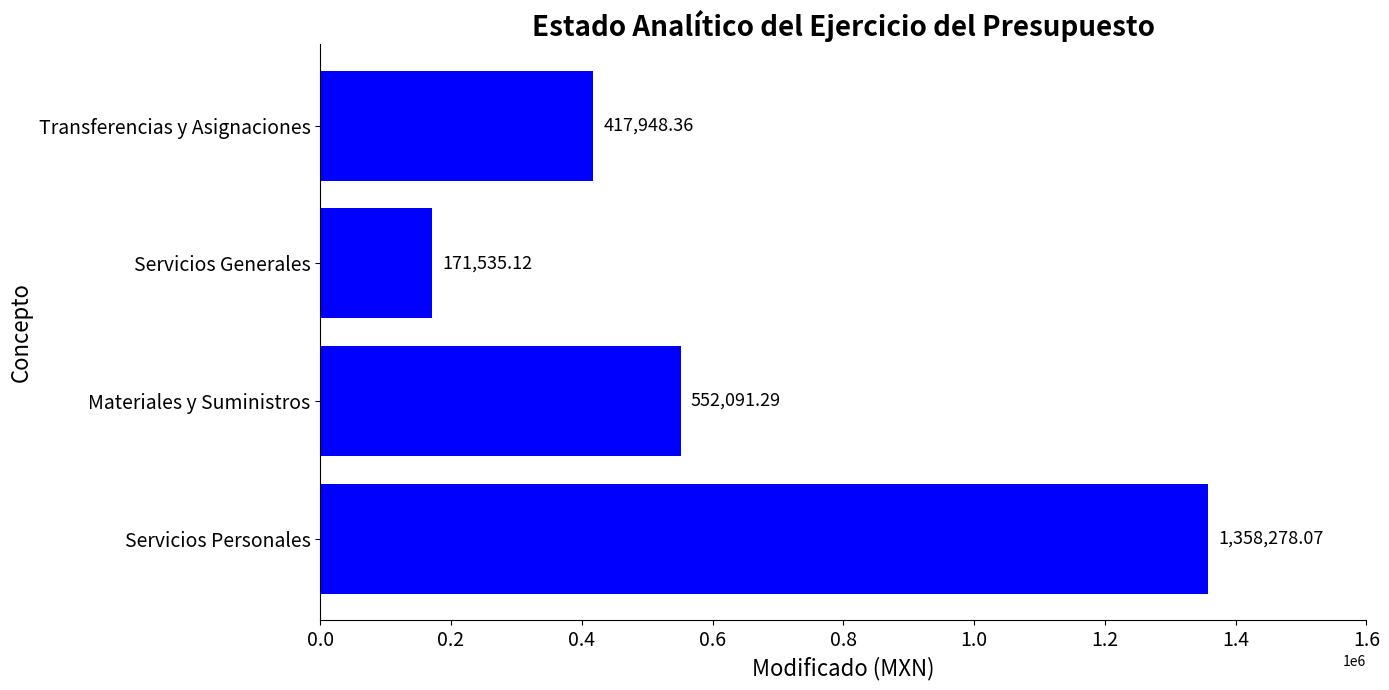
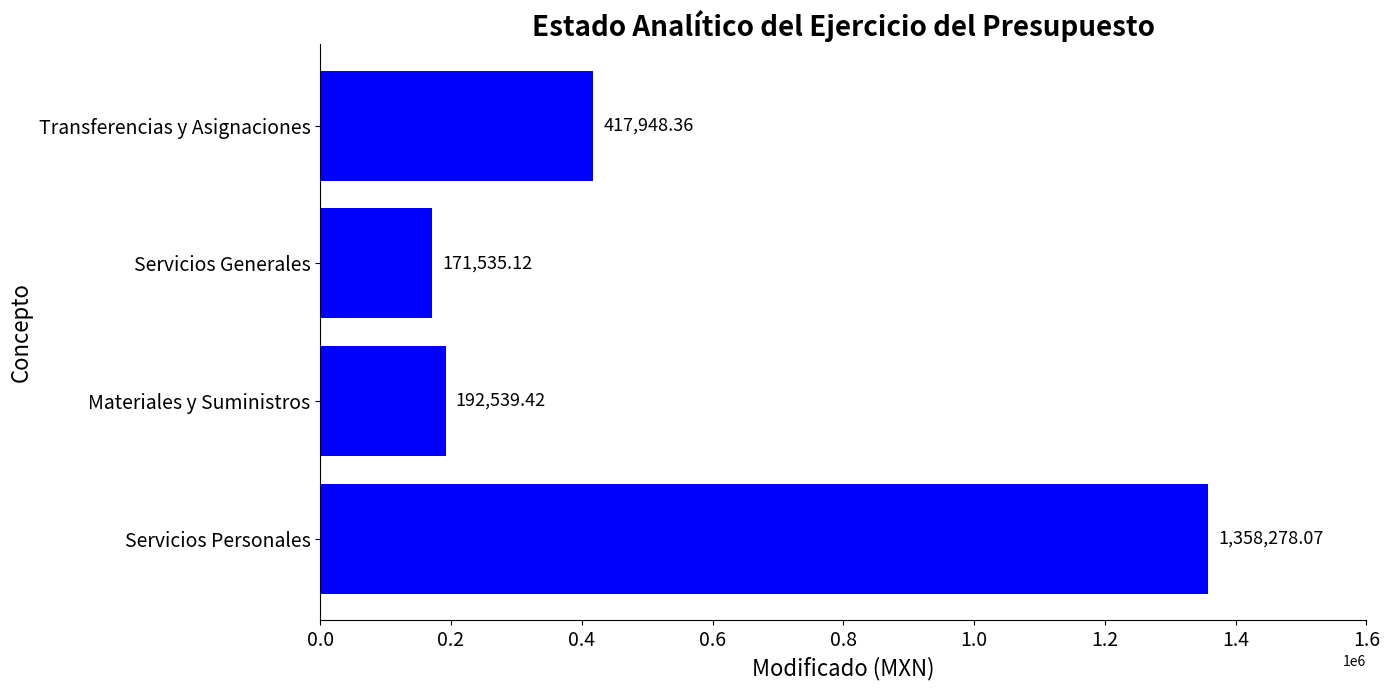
Materiales y Suministros: 552,091.29 -> 192,539.42
